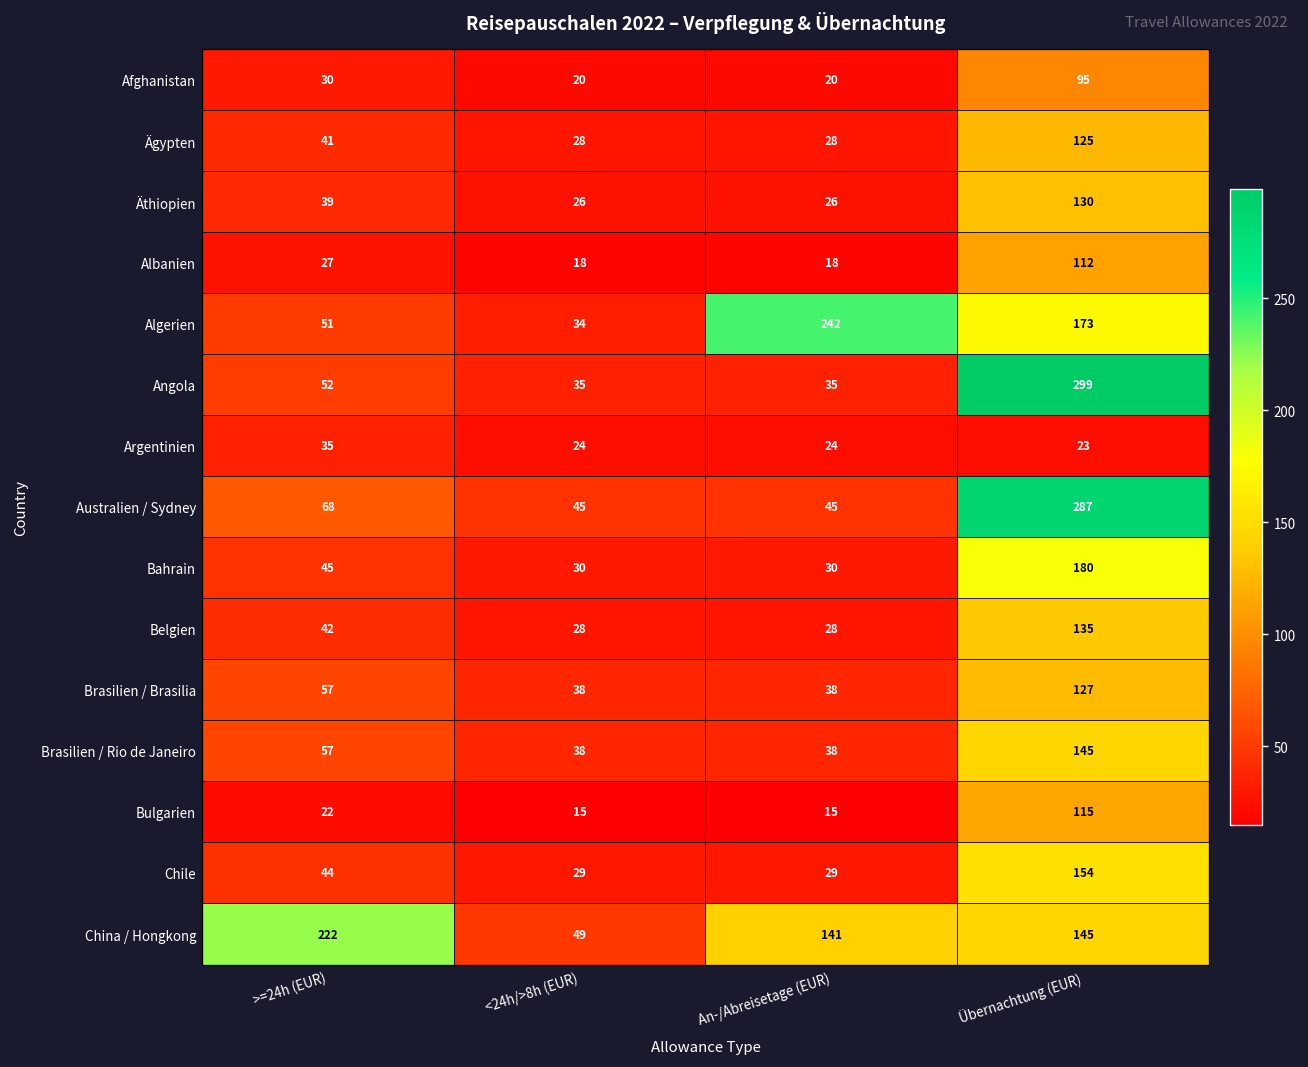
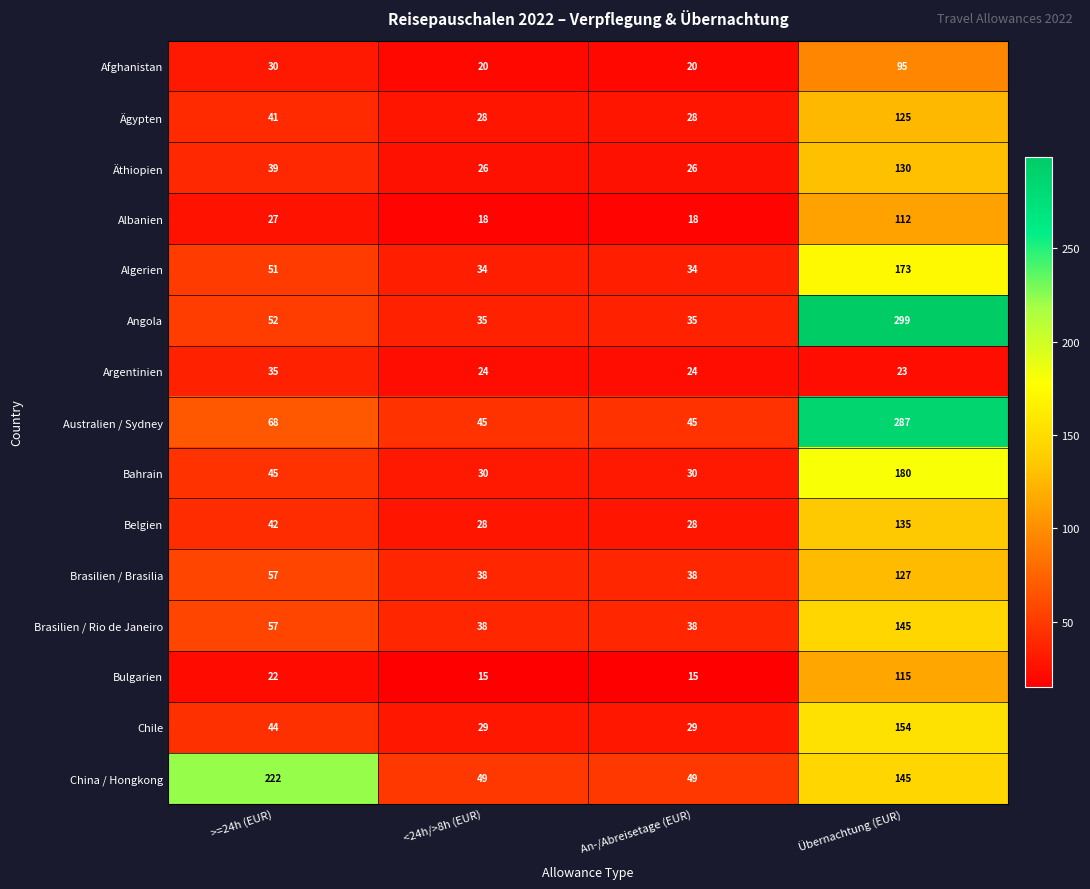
Algerien, An-/Abreisetage (EUR): 242 -> 34
China / Hongkong, An-/Abreisetage (EUR): 141 -> 49
